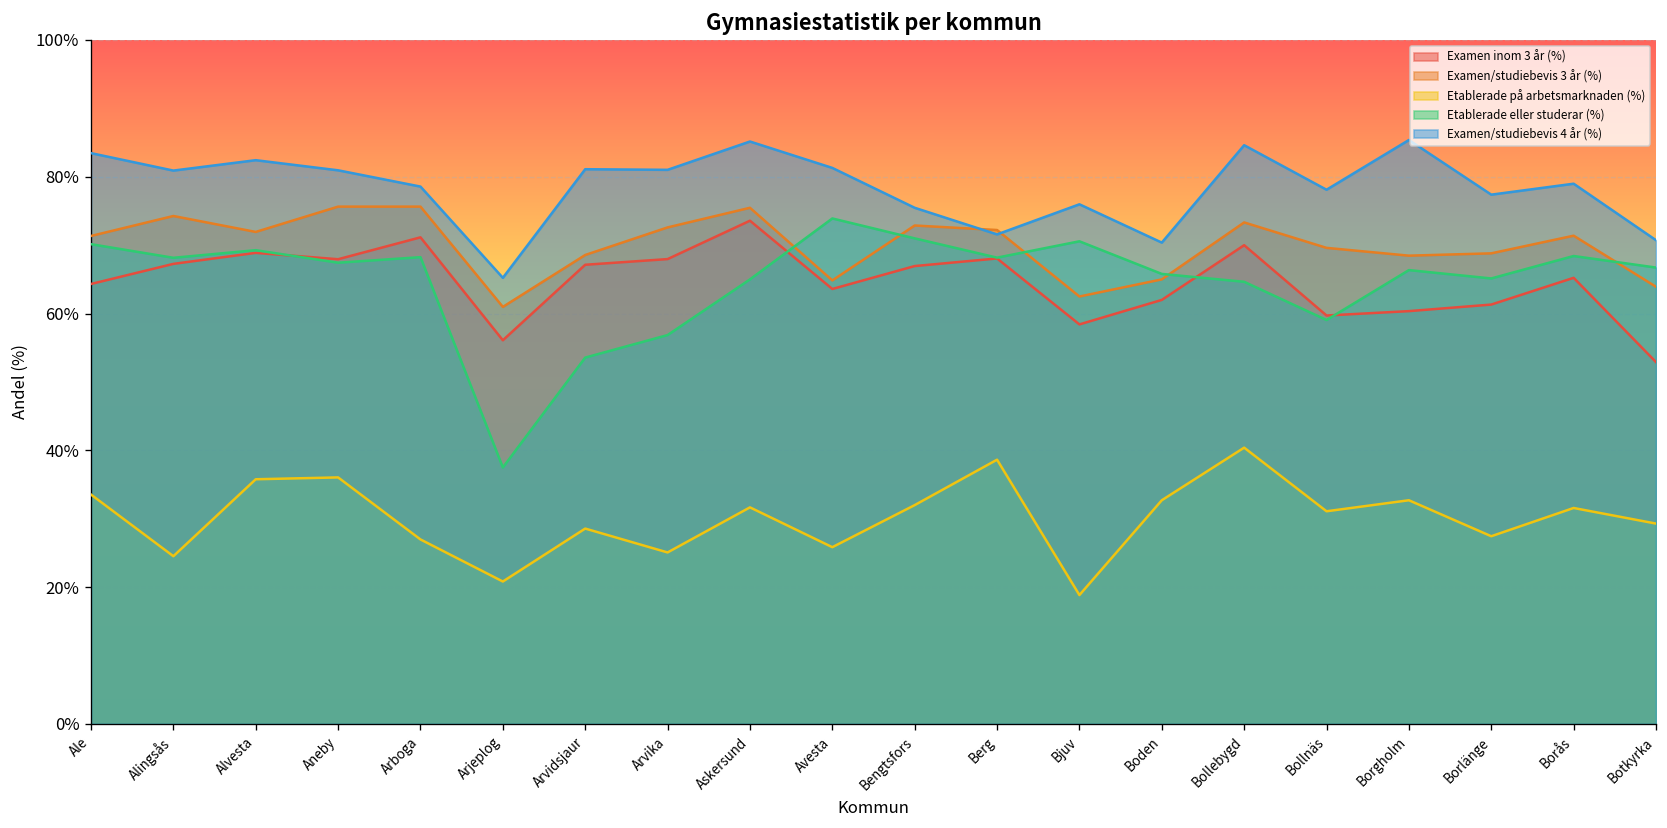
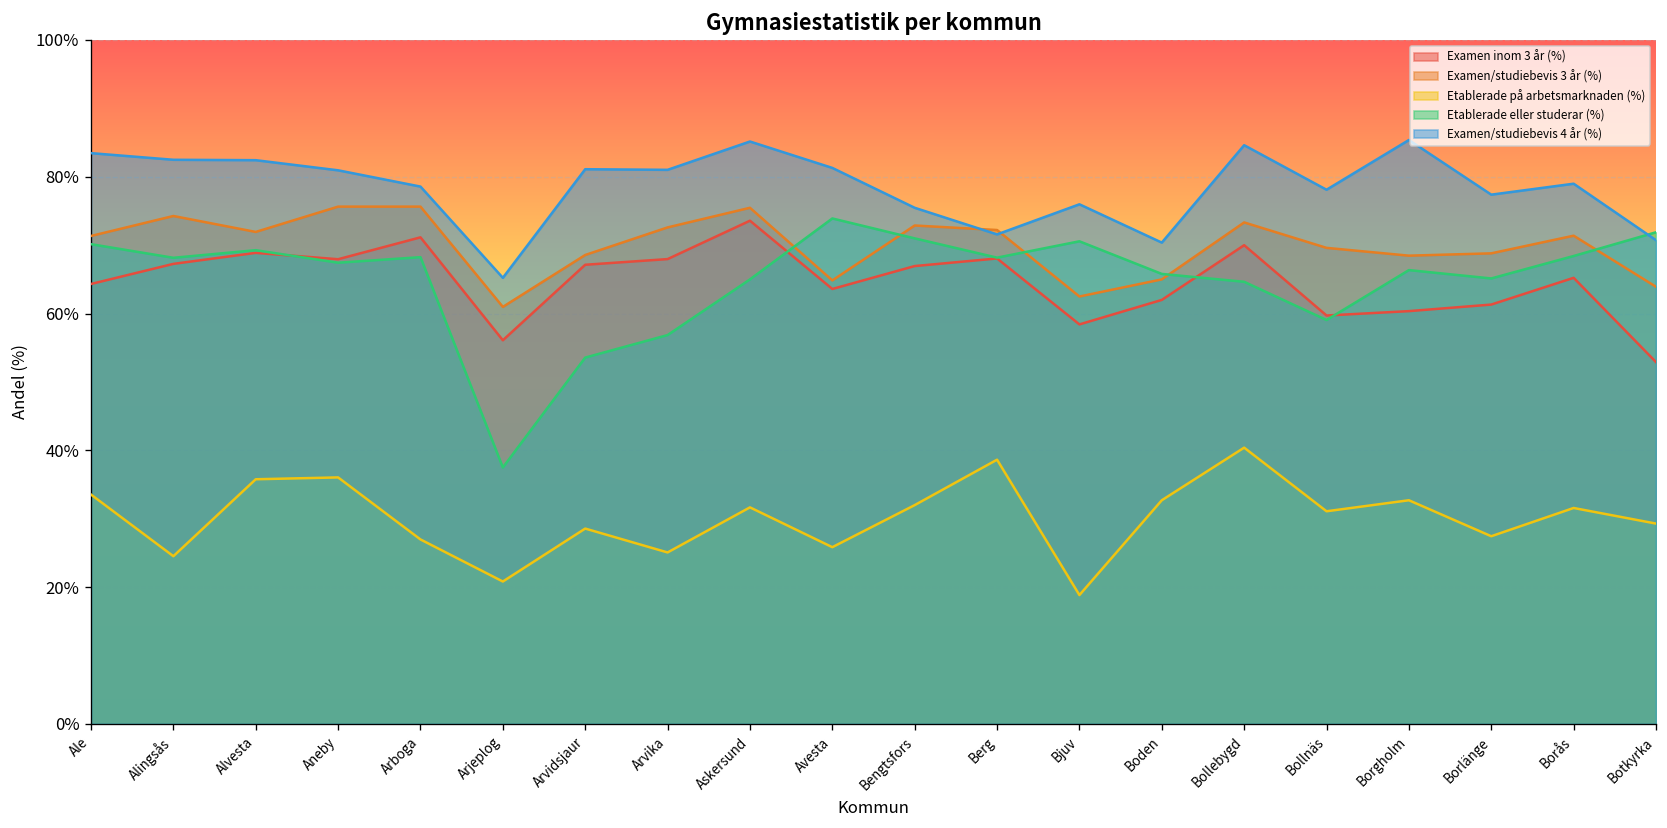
Examen/studiebevis 4 år (%), Alingsås: 81% -> 82%
Etablerade eller studerar (%), Botkyrka: 67% -> 72%
